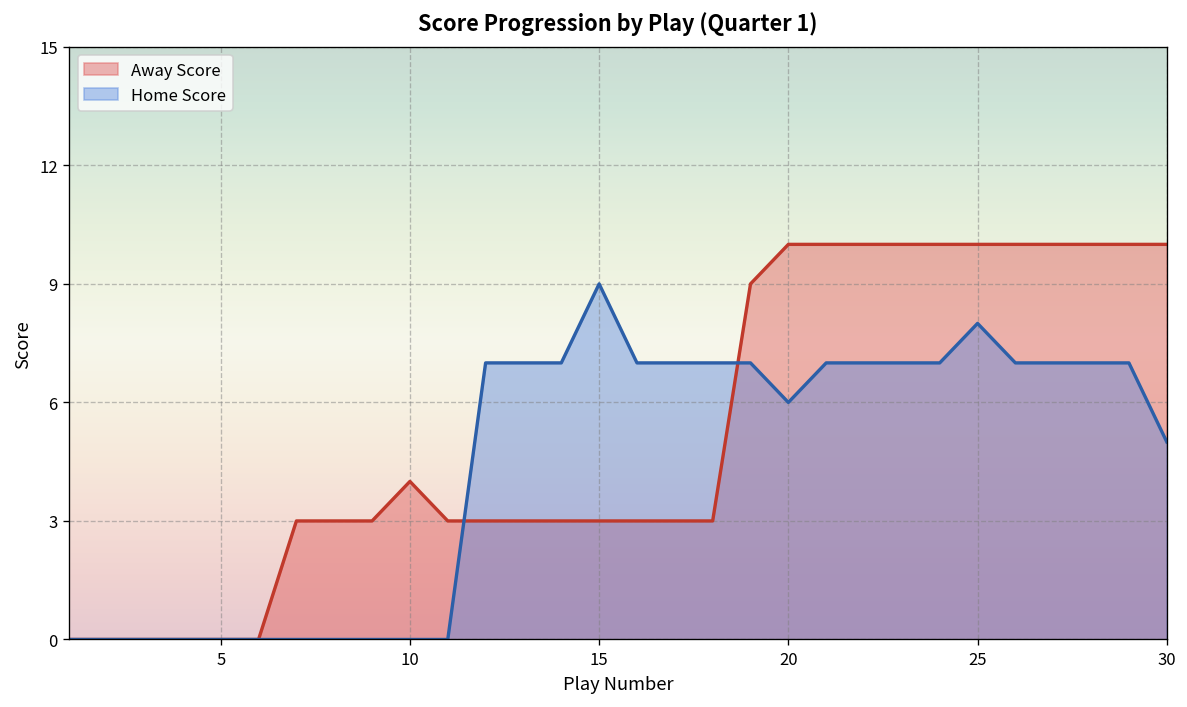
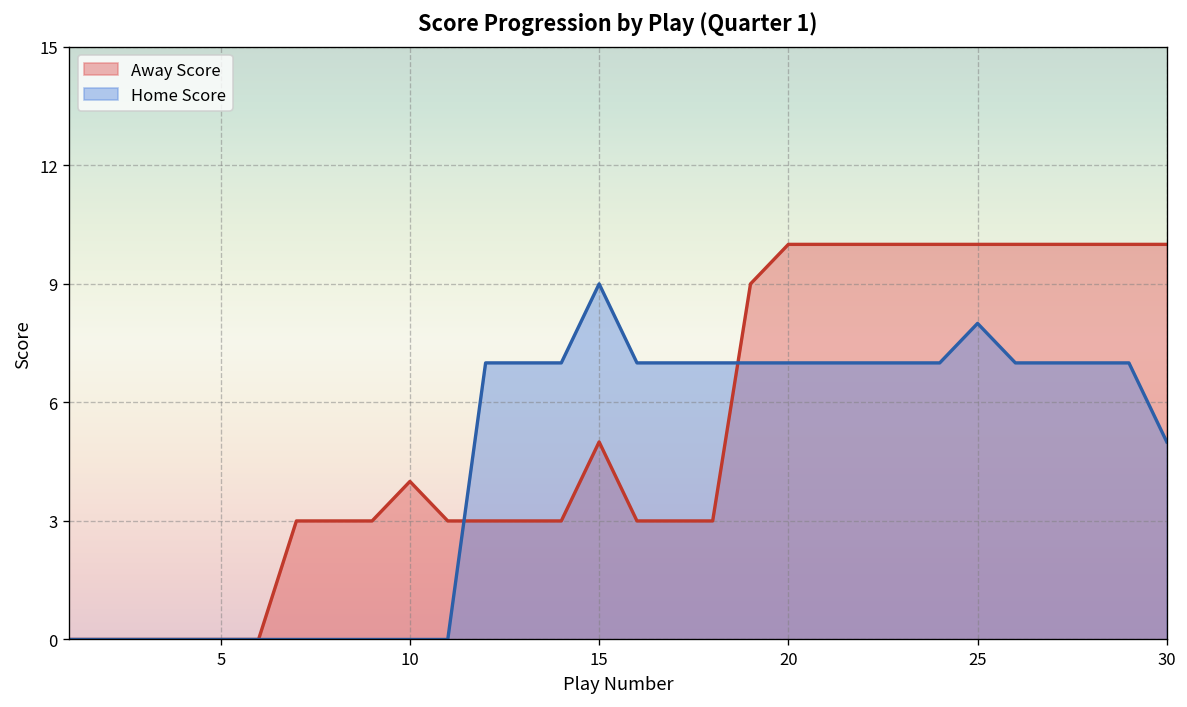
Away Score, 15: 3 -> 5
Home Score, 20: 6 -> 7
